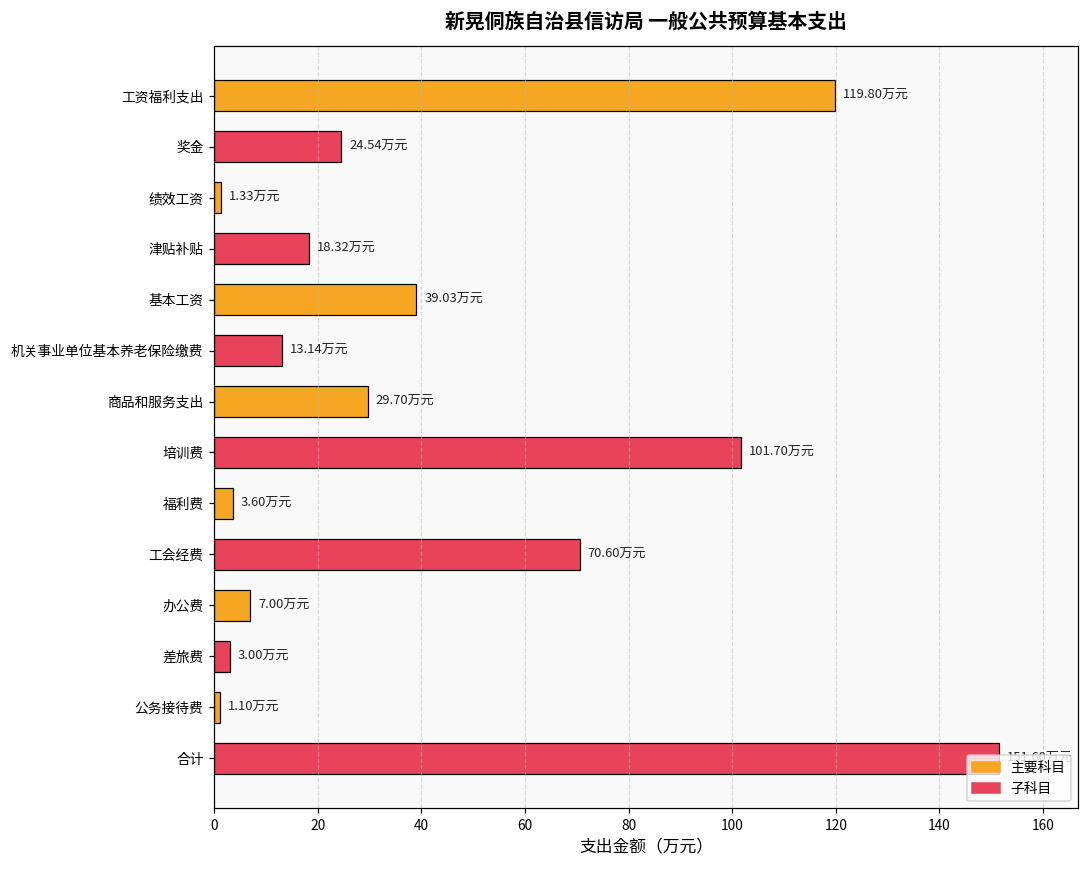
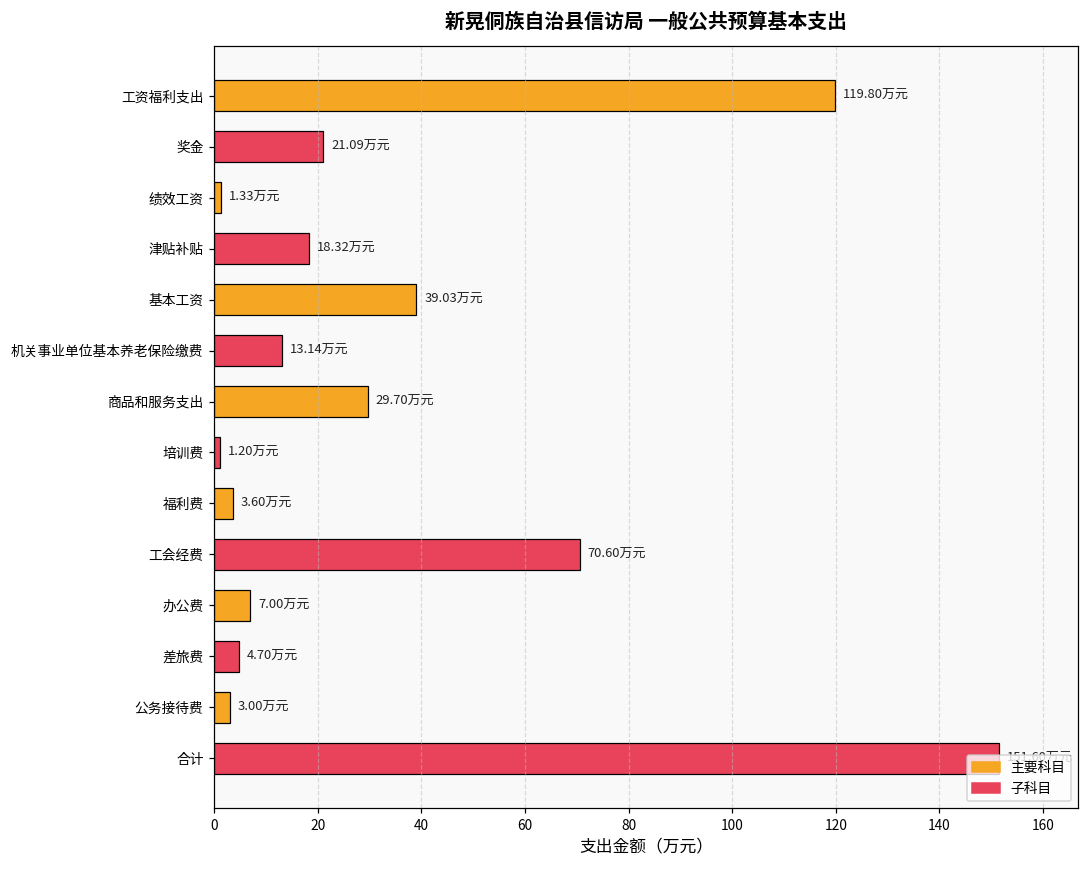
奖金: 24.54 -> 21.09
培训费: 101.70 -> 1.20
差旅费: 3.00 -> 4.70
公务接待费: 1.10 -> 3.00
